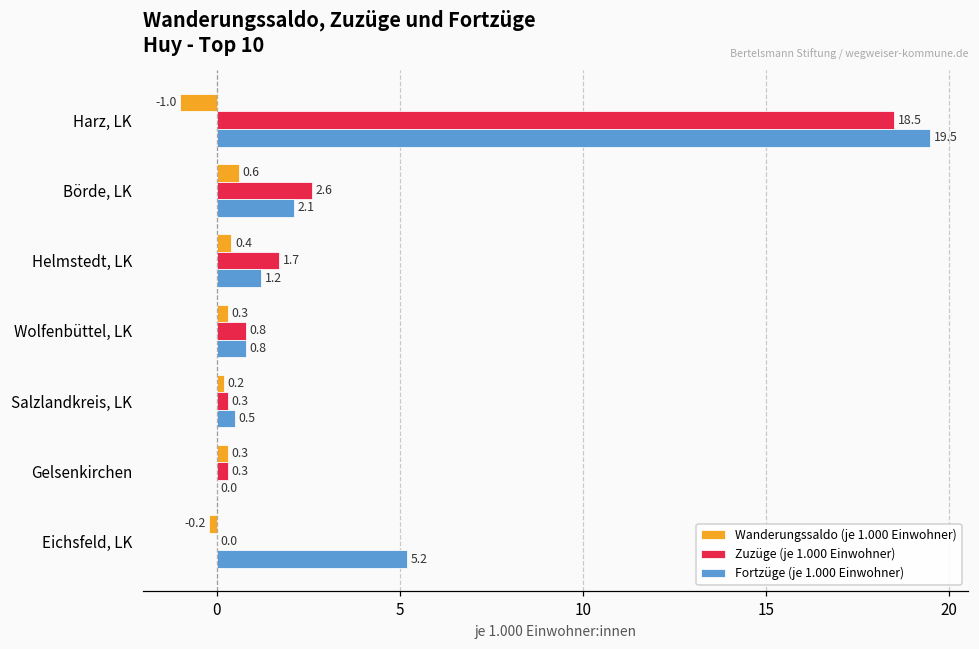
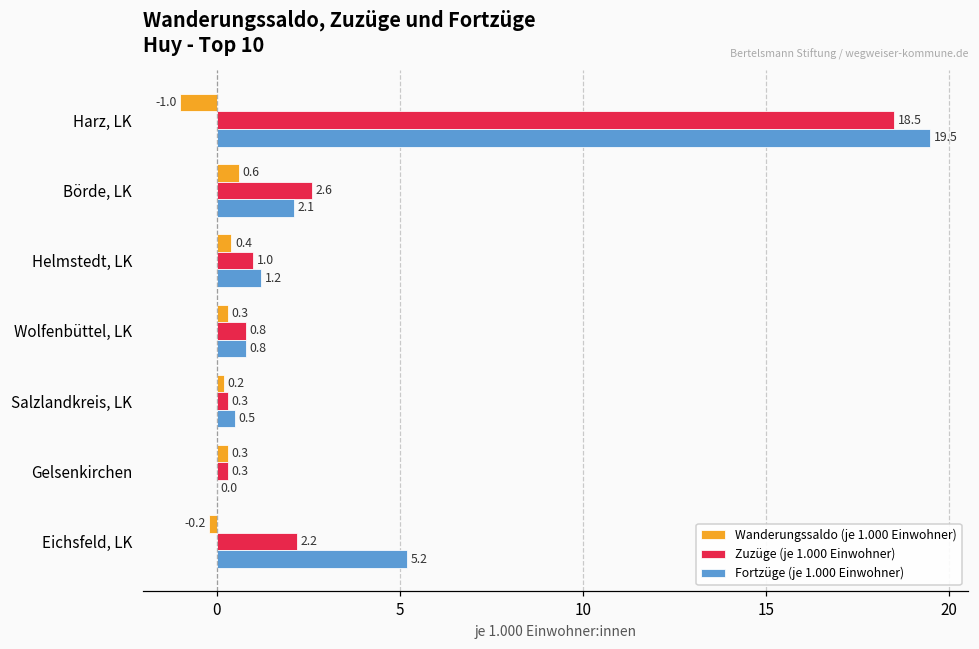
Zuzüge (je 1.000 Einwohner), Helmstedt, LK: 1.7 -> 1.0
Zuzüge (je 1.000 Einwohner), Eichsfeld, LK: 0.0 -> 2.2
